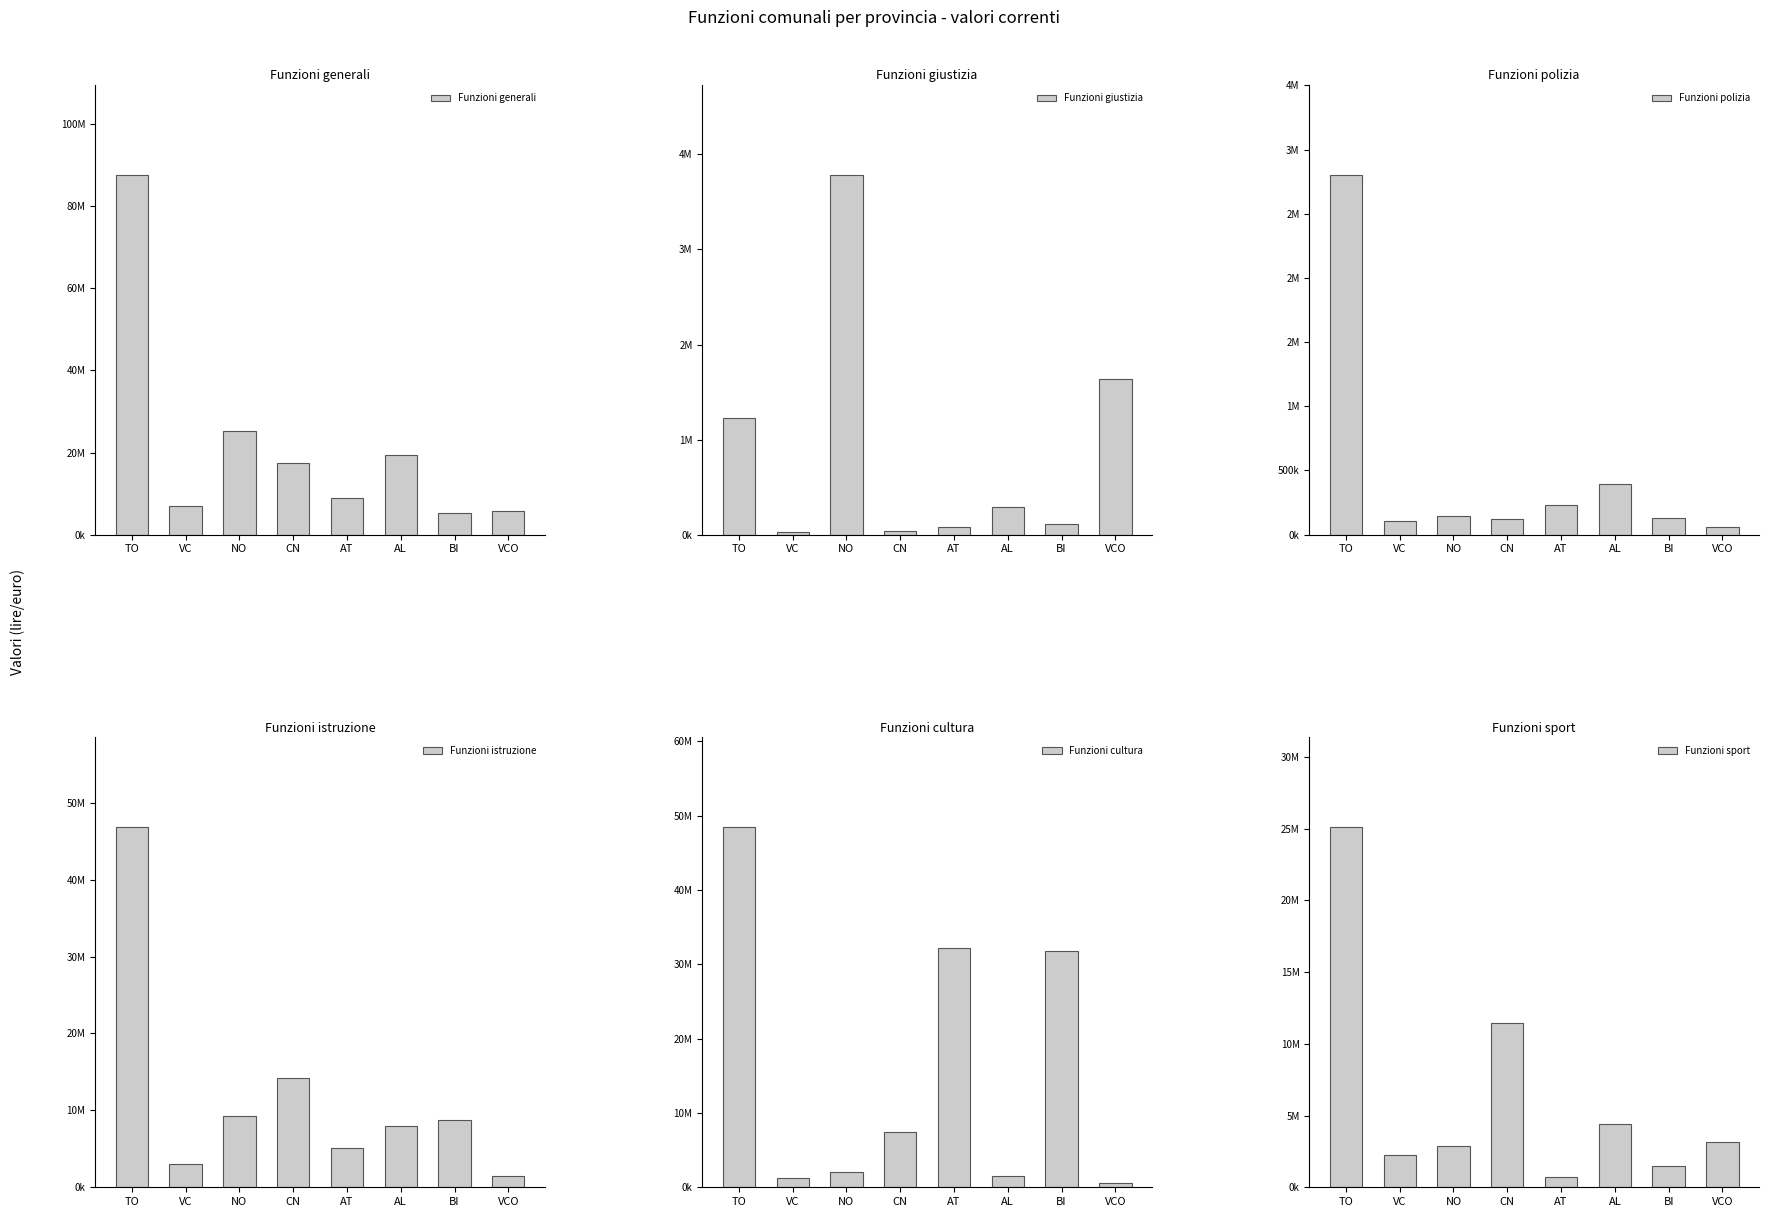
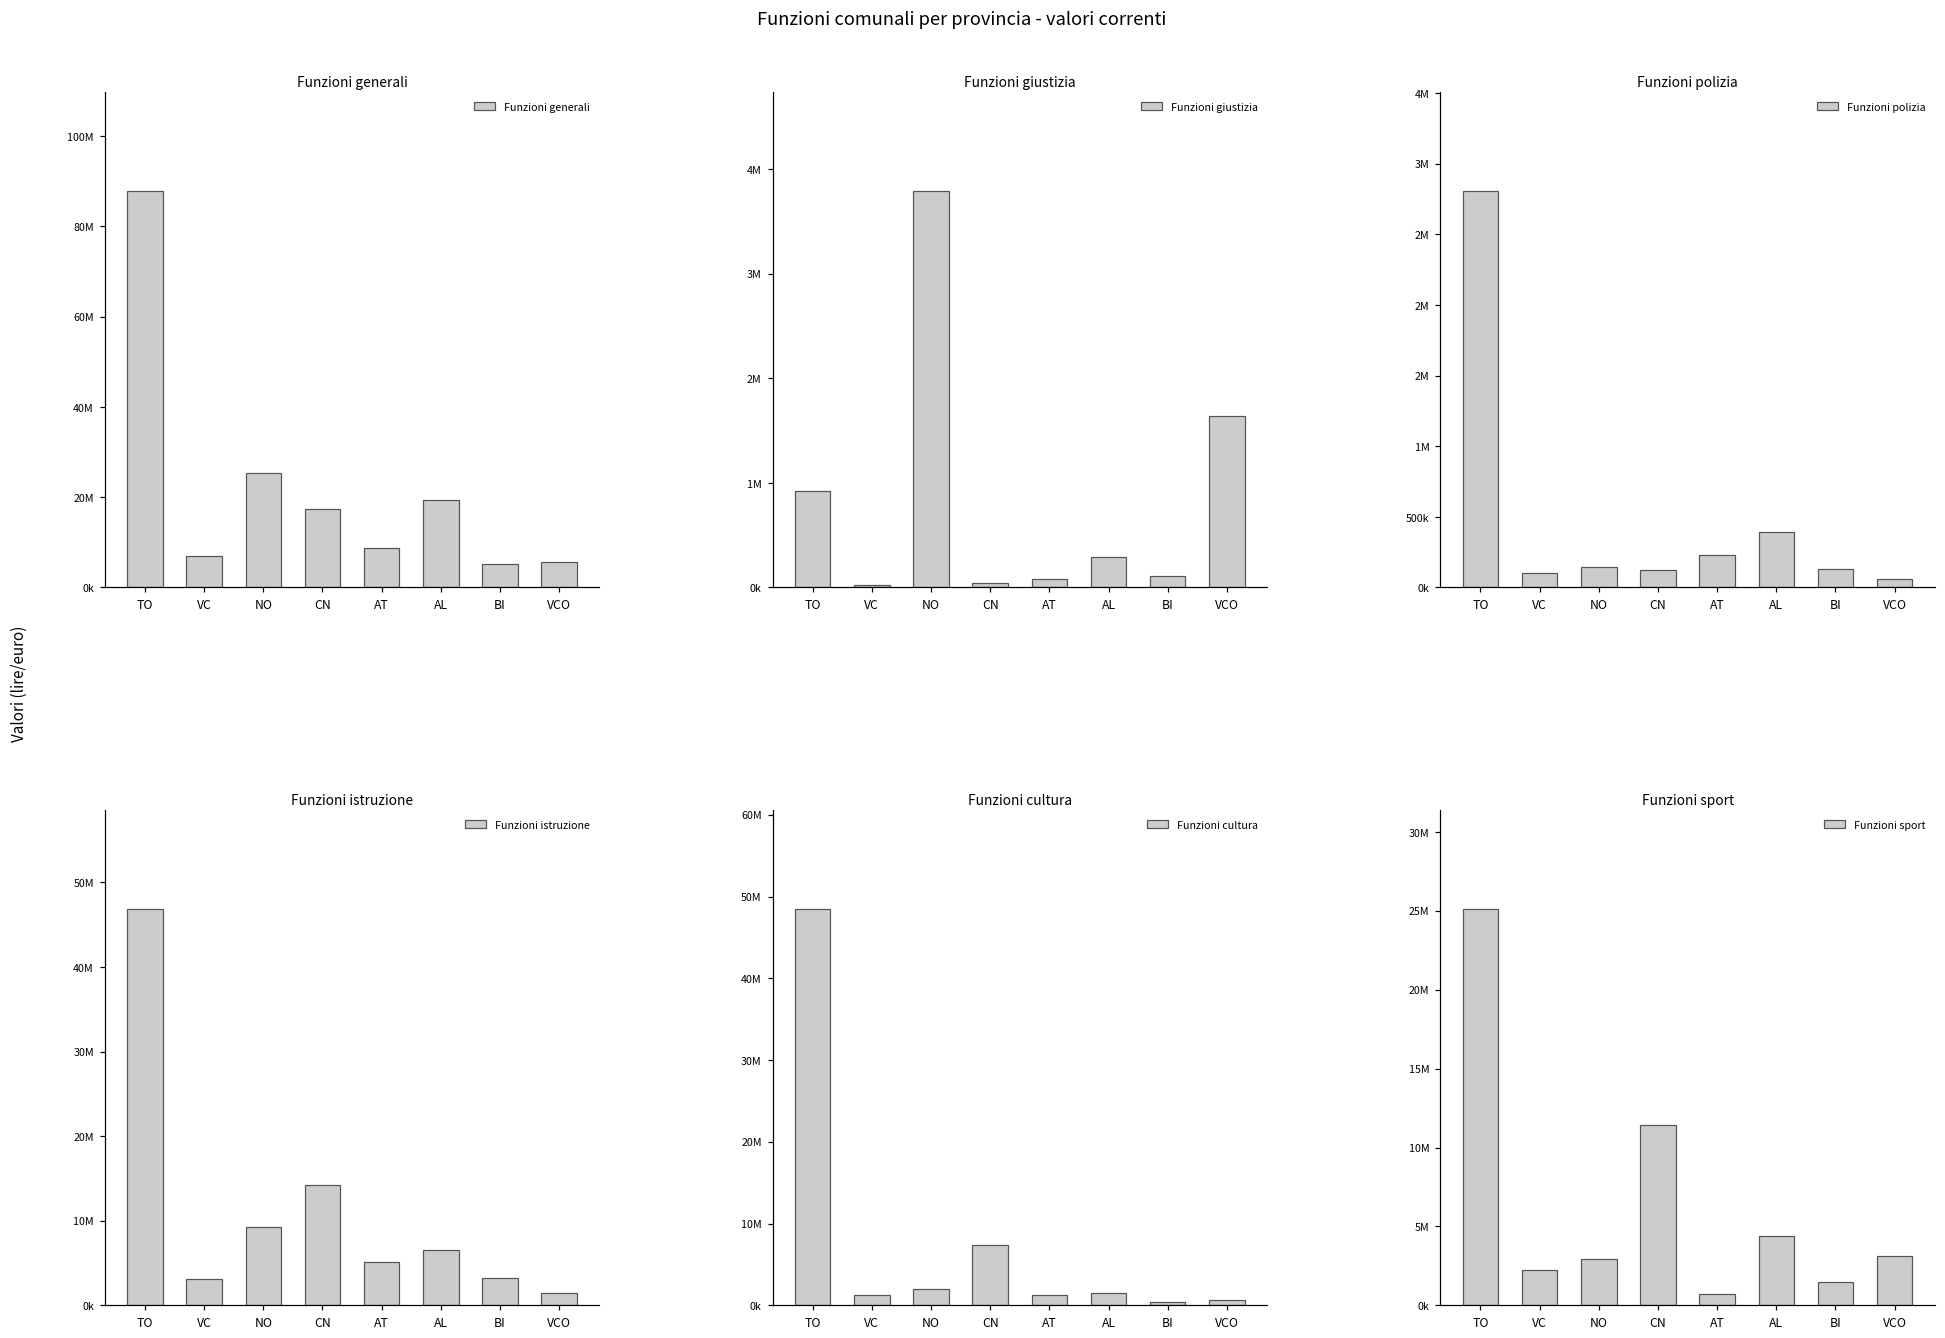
Funzioni giustizia, TO: 1200000 -> 900000
Funzioni istruzione, AL: 8000000 -> 7000000
Funzioni istruzione, BI: 9000000 -> 3000000
Funzioni cultura, AT: 32000000 -> 1000000
Funzioni cultura, BI: 32000000 -> 0
